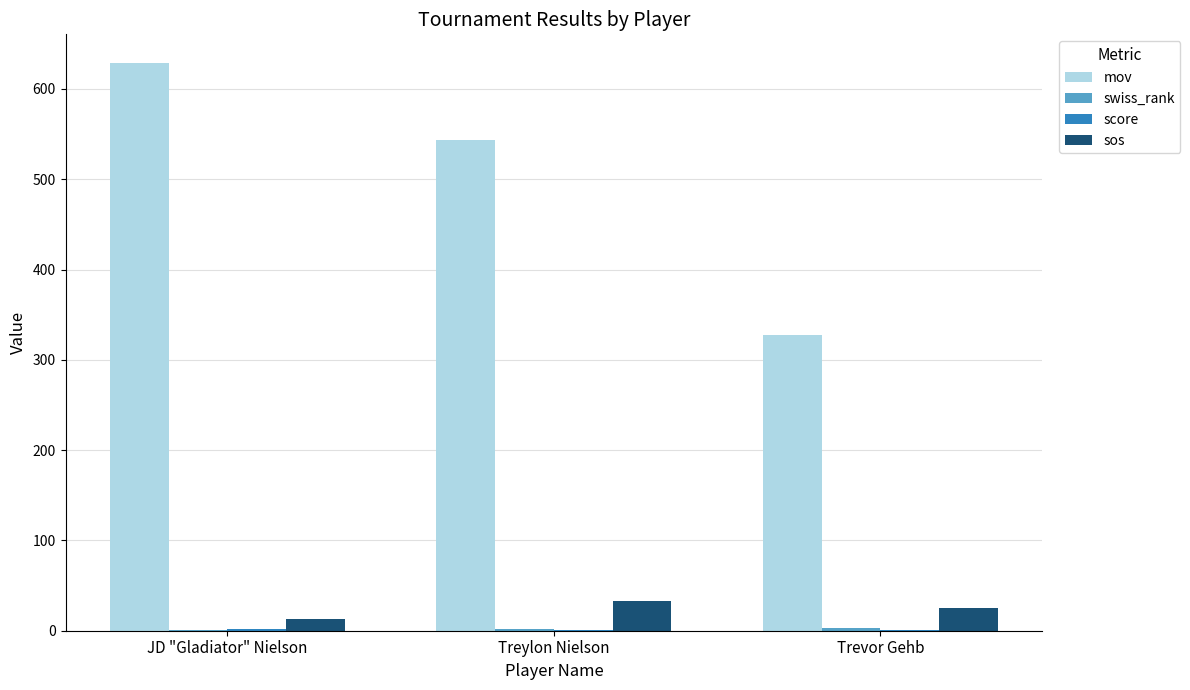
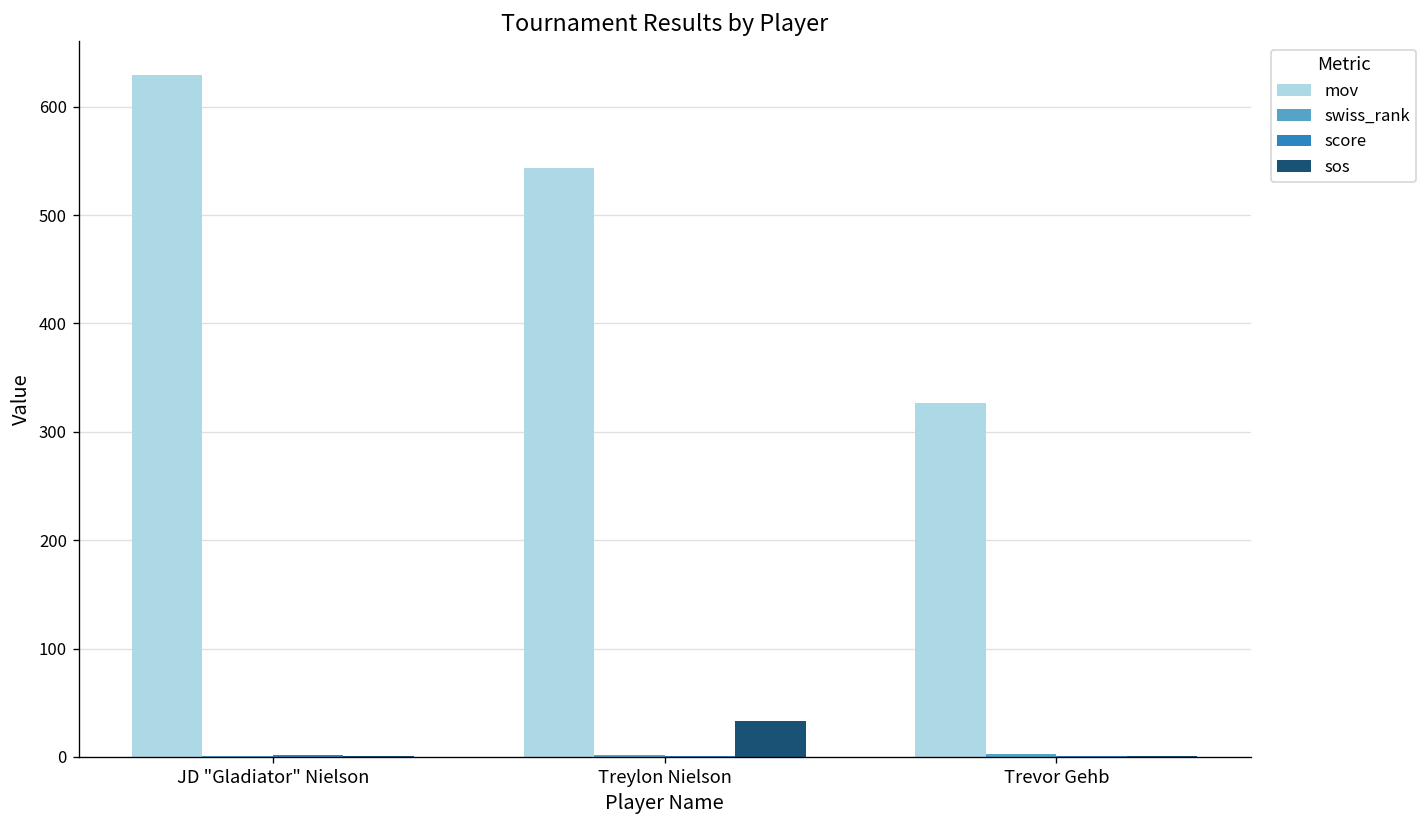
sos, JD "Gladiator" Nielson: 10 -> 0
sos, Trevor Gehb: 30 -> 0
